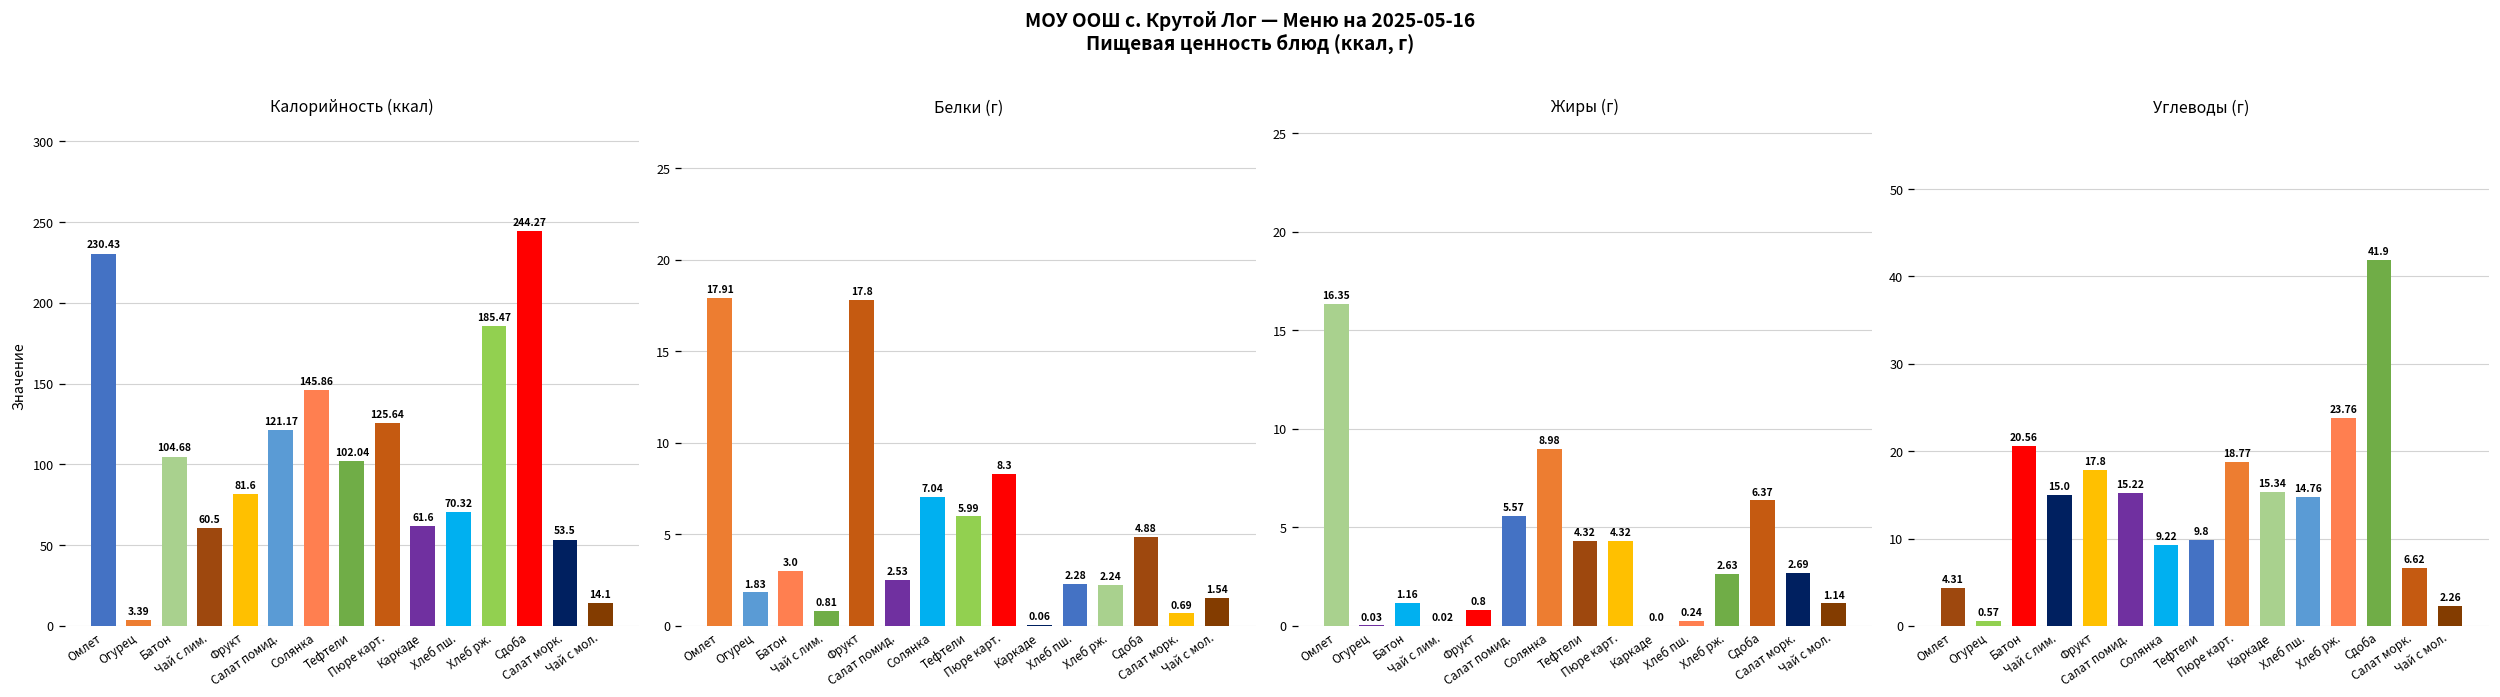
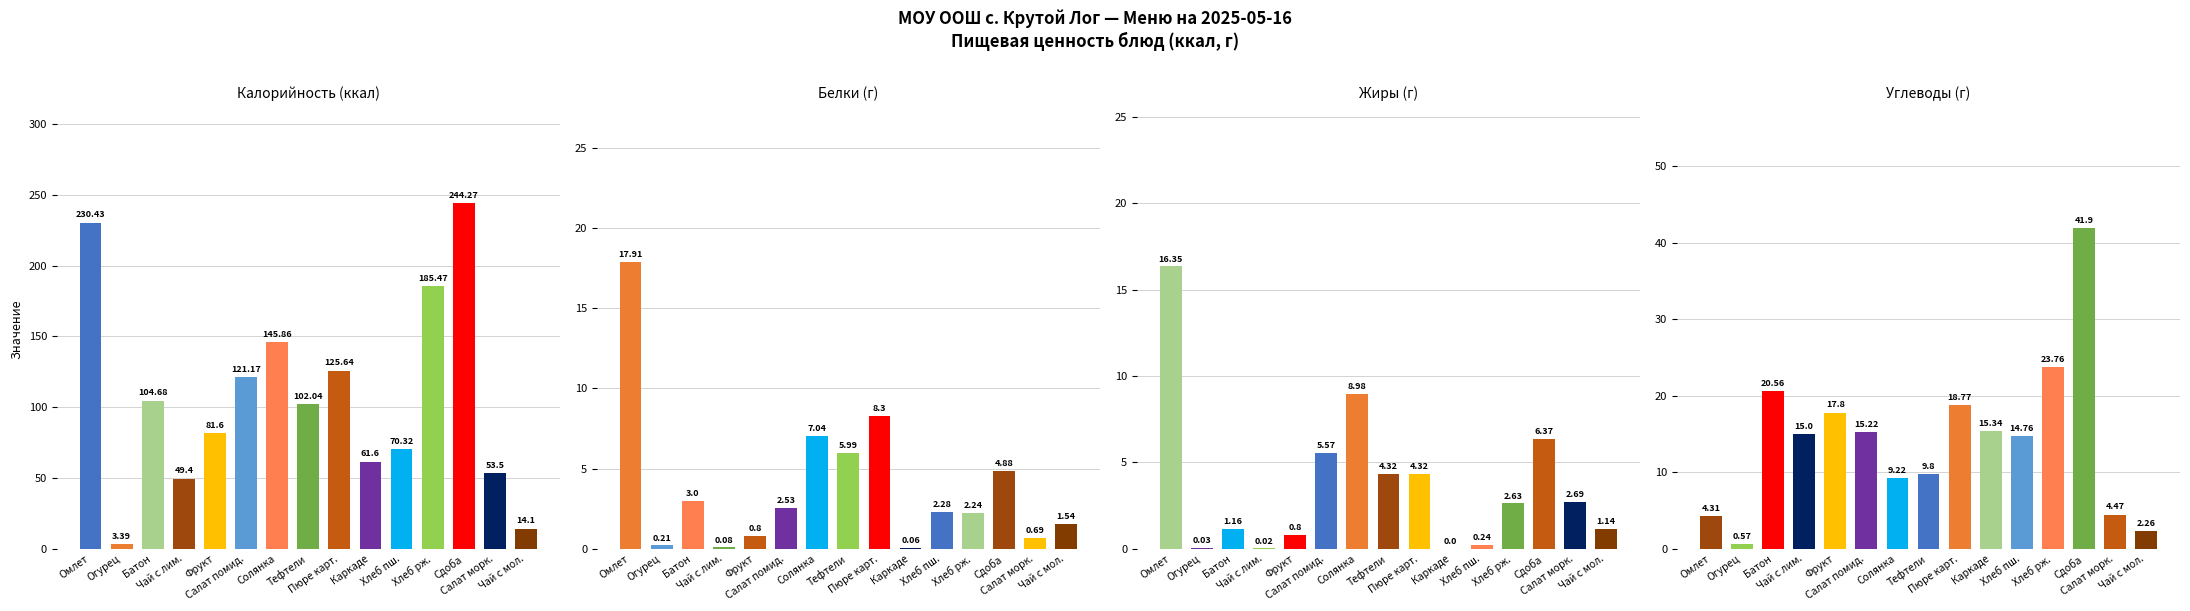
Калорийность (ккал), Чай с лим.: 60.5 -> 49.4
Белки (г), Огурец: 1.83 -> 0.21
Белки (г), Чай с лим.: 0.81 -> 0.08
Белки (г), Фрукт: 17.8 -> 0.8
Углеводы (г), Салат морк.: 6.62 -> 4.47
